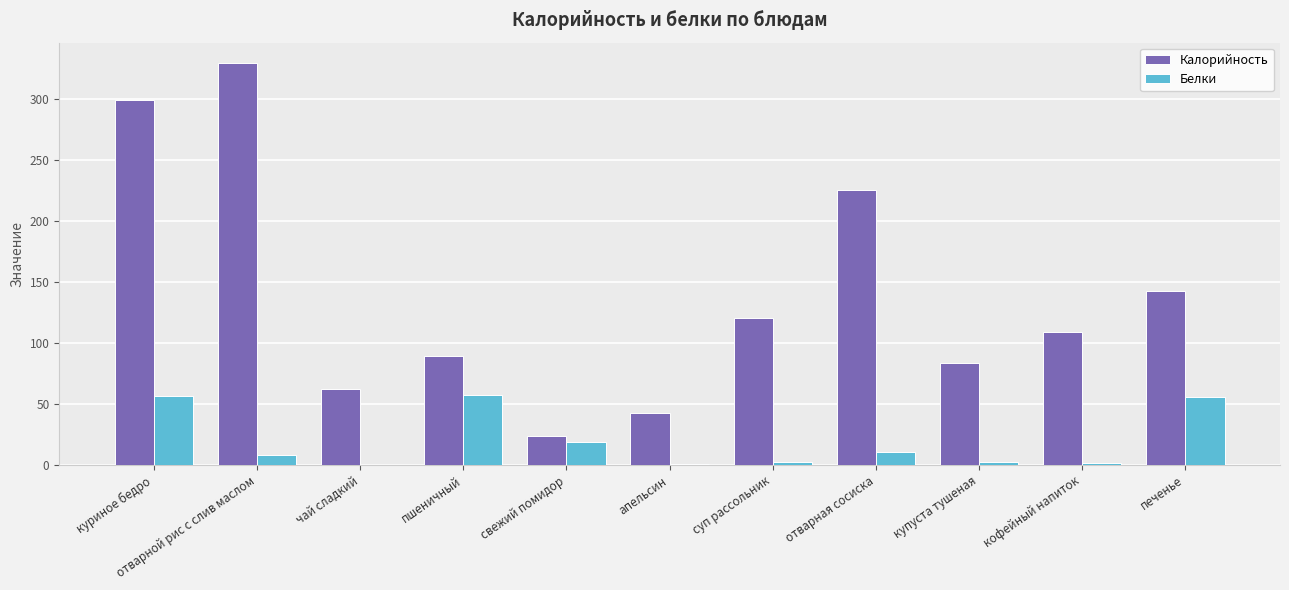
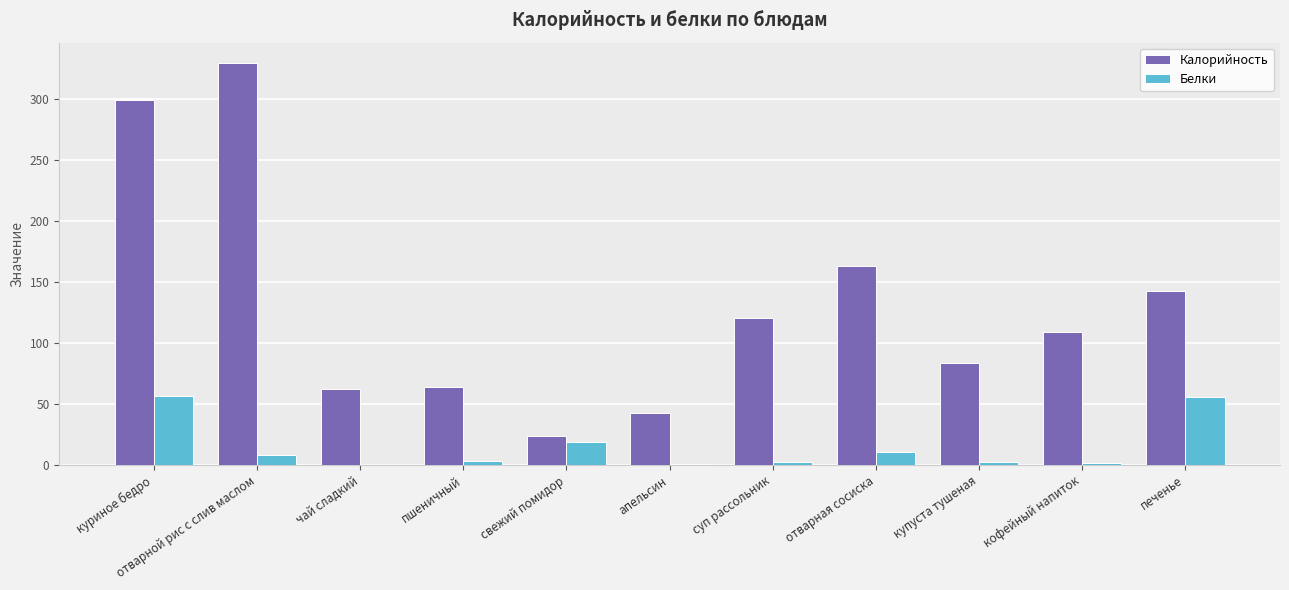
Калорийность, пшеничный: 89 -> 64
Белки, пшеничный: 57 -> 3
Калорийность, отварная сосиска: 226 -> 163
